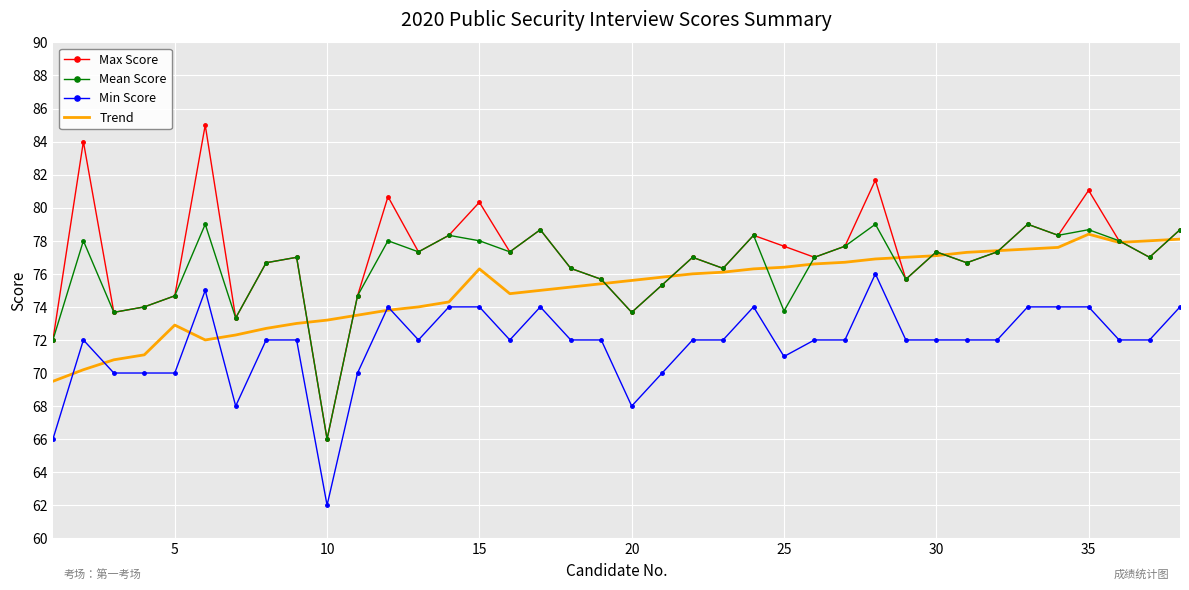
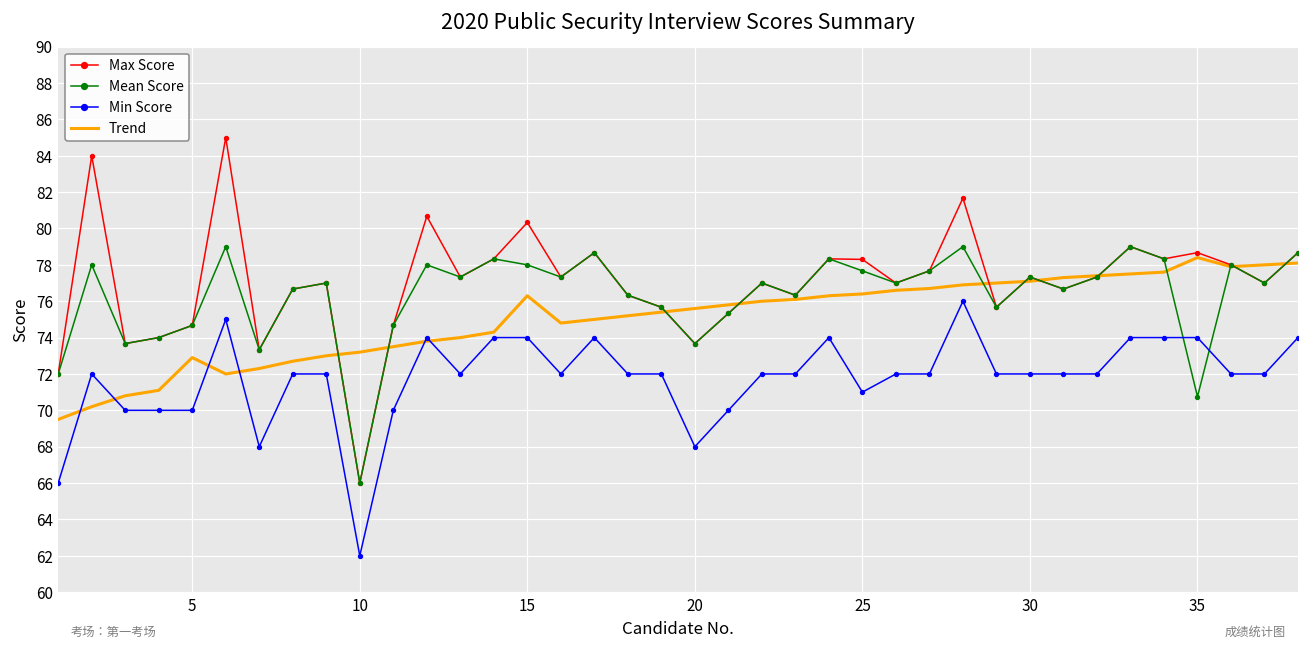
Max Score, 25: 77.7 -> 78.3
Mean Score, 25: 73.8 -> 77.7
Max Score, 35: 81.1 -> 78.7
Mean Score, 35: 78.7 -> 70.8
